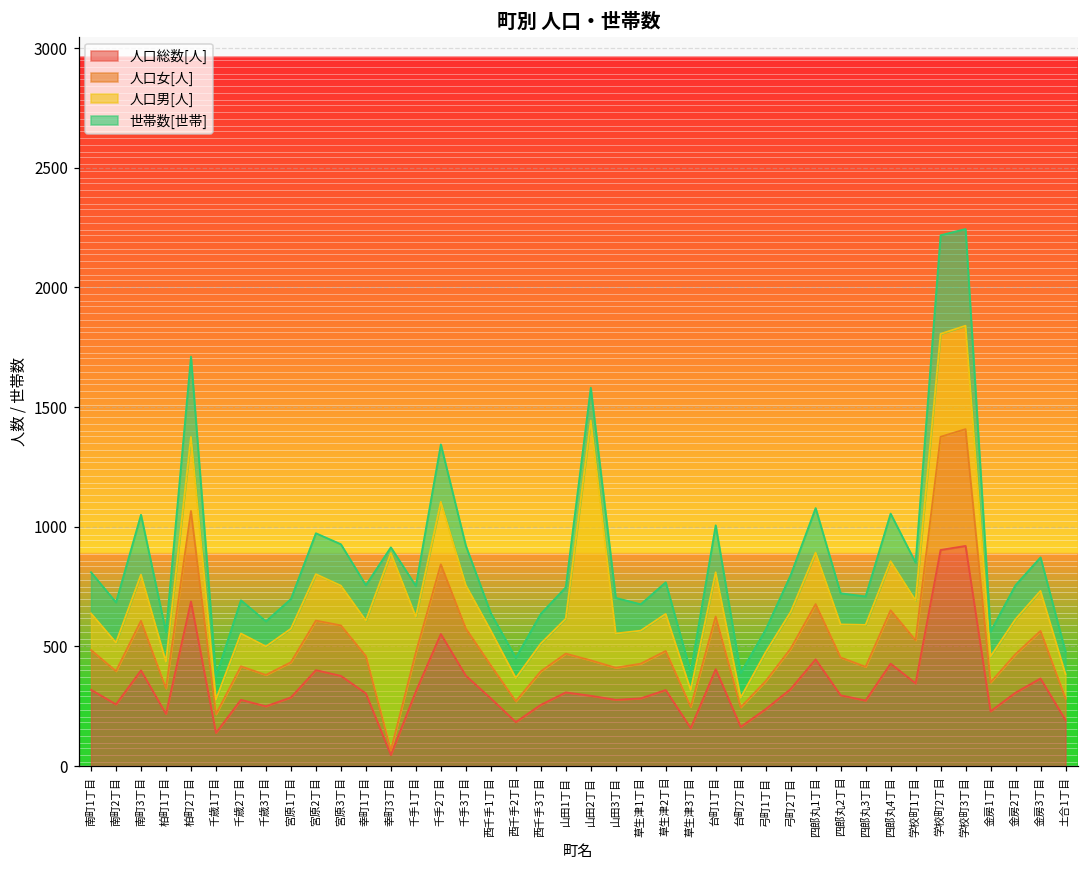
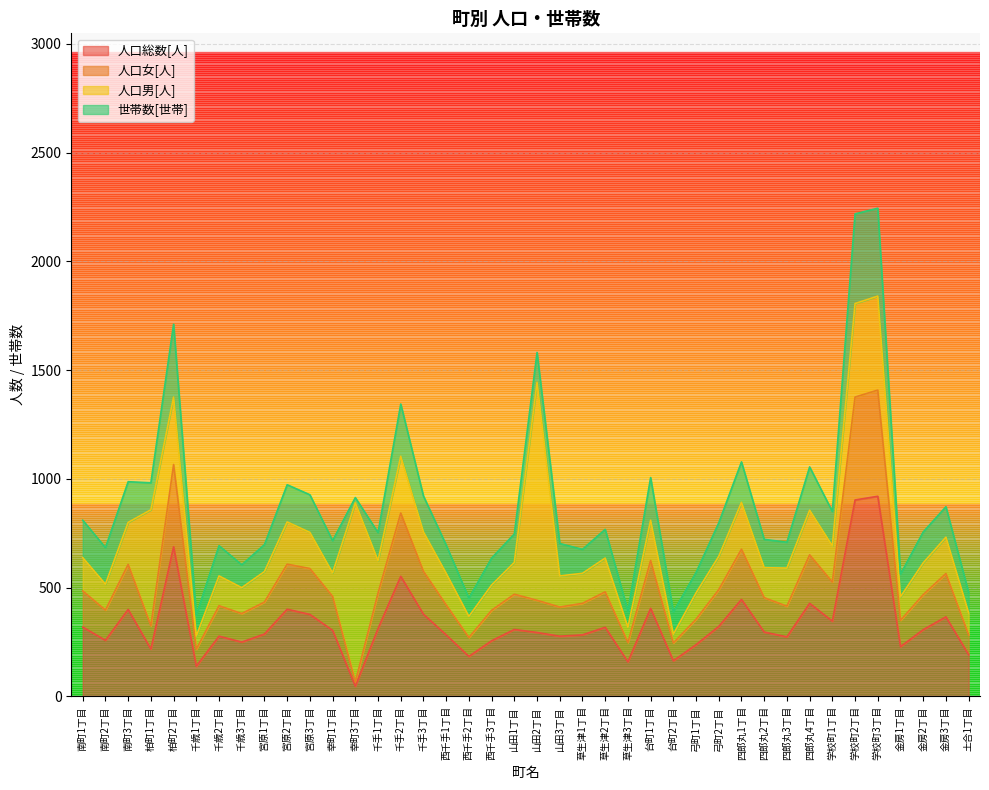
世帯数[世帯], 南町3丁目: 250 -> 190
人口男[人], 柏町1丁目: 110 -> 530
人口男[人], 幸町1丁目: 150 -> 110
世帯数[世帯], 西千手1丁目: 70 -> 130
